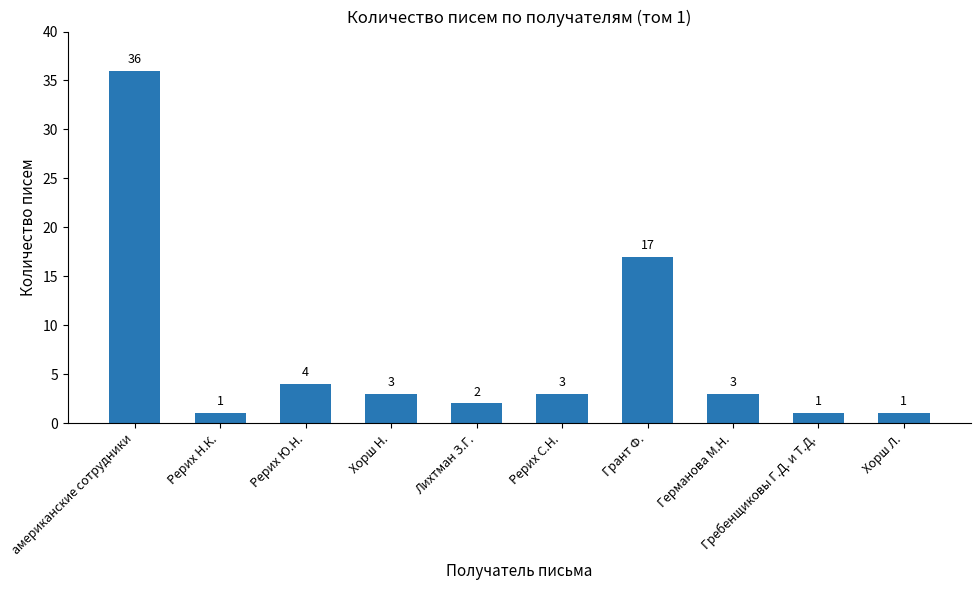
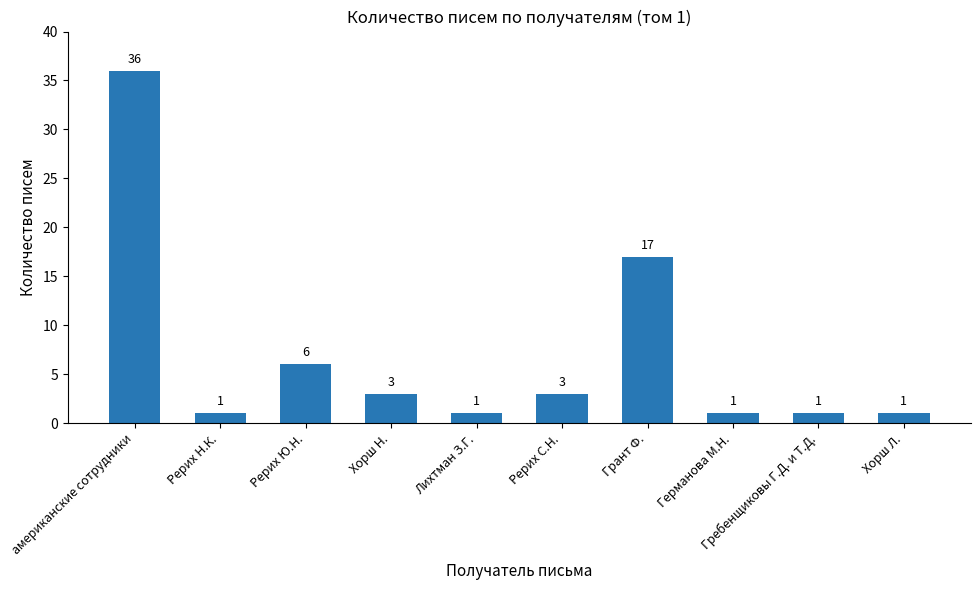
Рерих Ю.Н.: 4 -> 6
Лихтман З.Г.: 2 -> 1
Германова М.Н.: 3 -> 1
